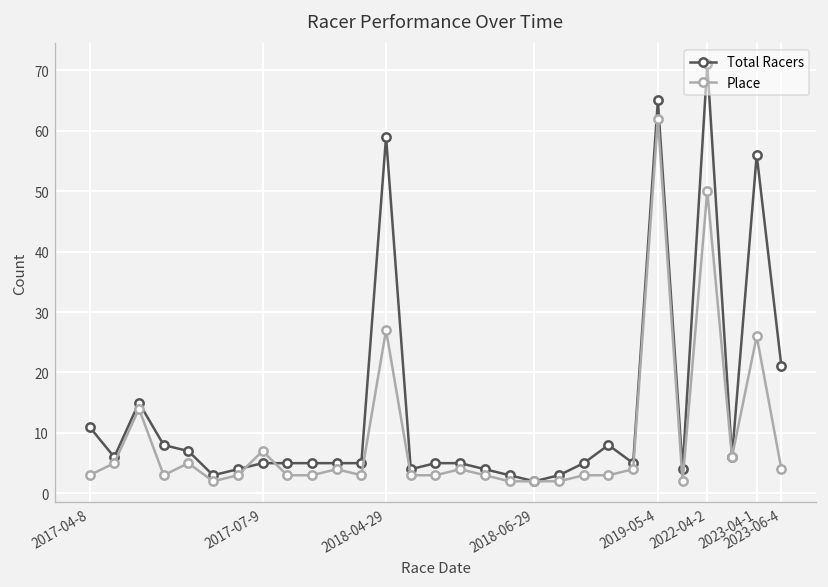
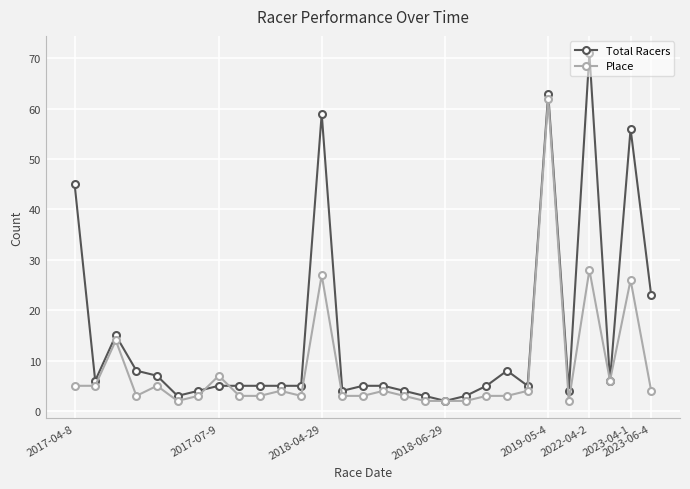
Total Racers, 2017-04-8: 11 -> 45
Place, 2017-04-8: 3 -> 5
Total Racers, 2019-05-4: 65 -> 63
Place, 2022-04-2: 50 -> 28
Total Racers, 2023-06-4: 21 -> 23
